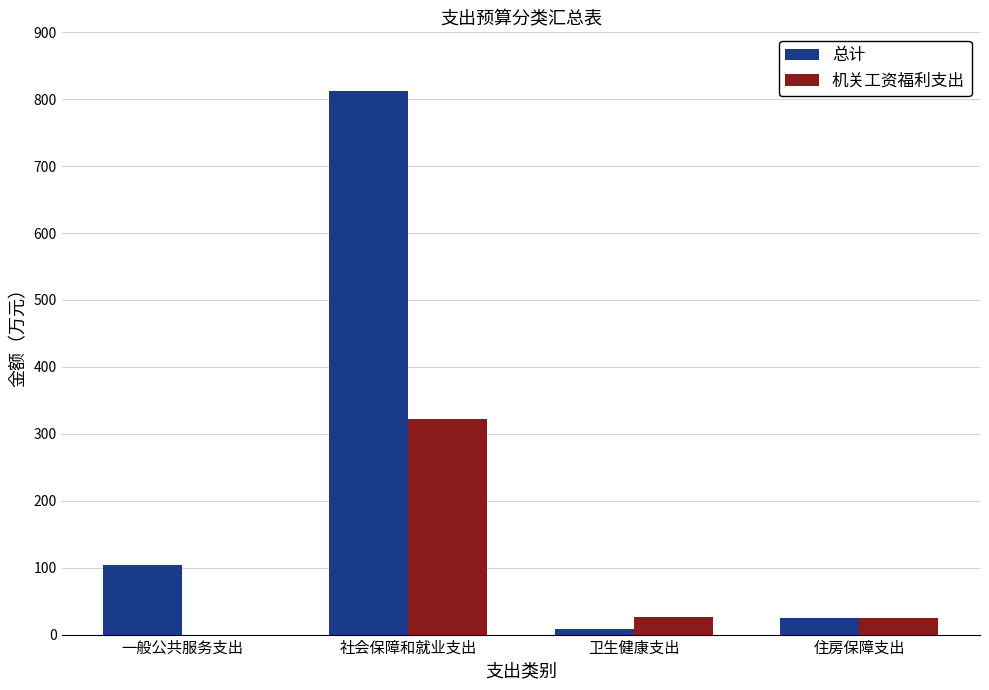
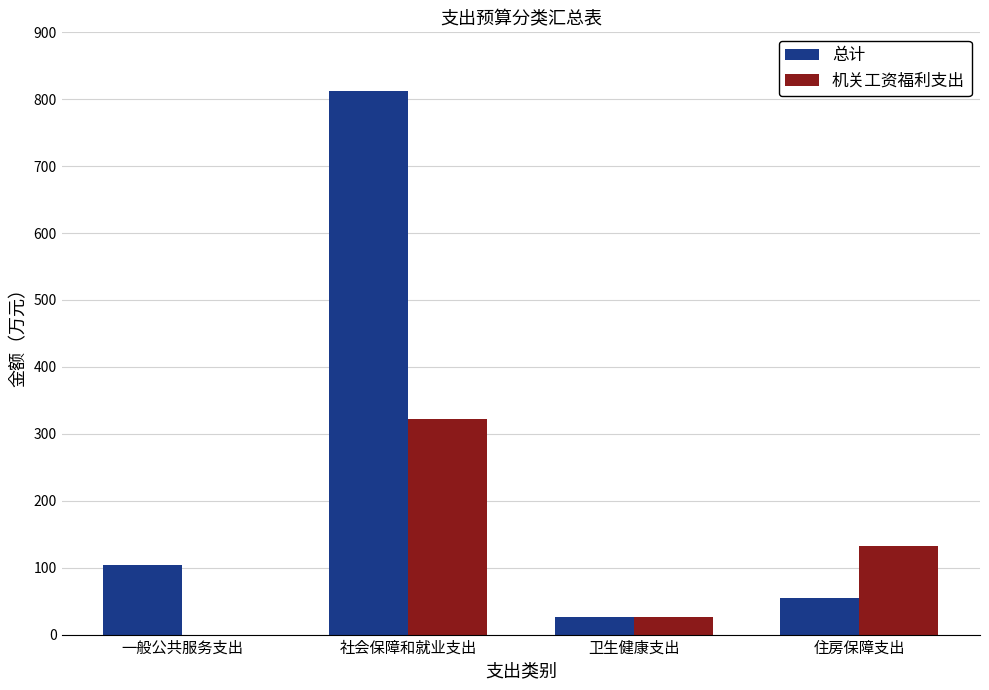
总计, 卫生健康支出: 10 -> 30
总计, 住房保障支出: 30 -> 50
机关工资福利支出, 住房保障支出: 30 -> 130
